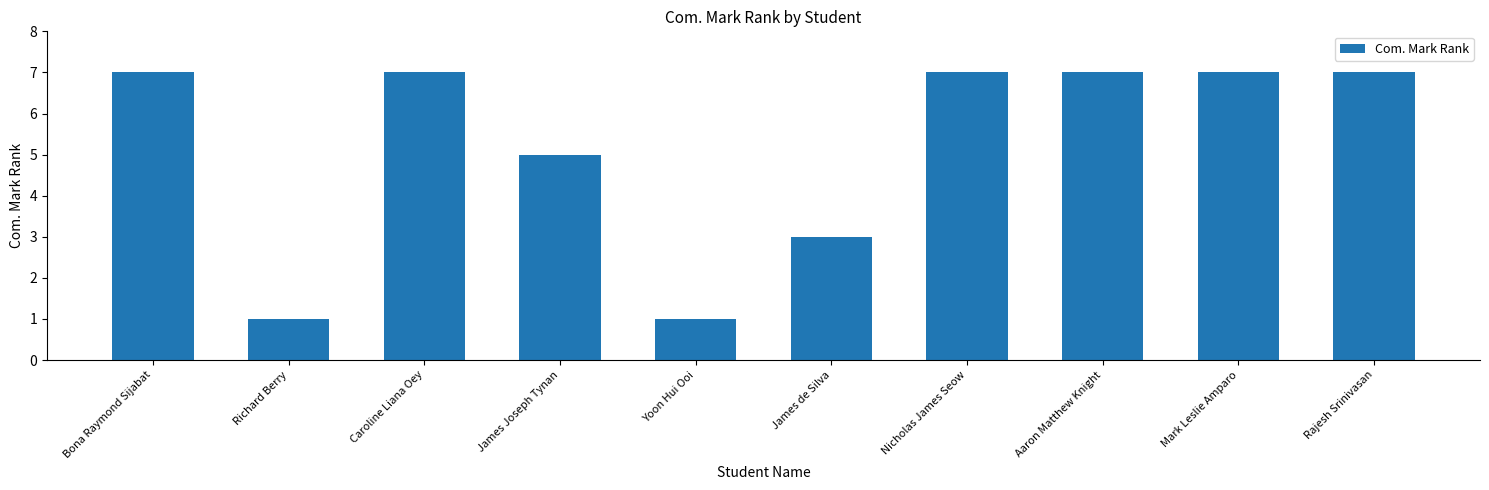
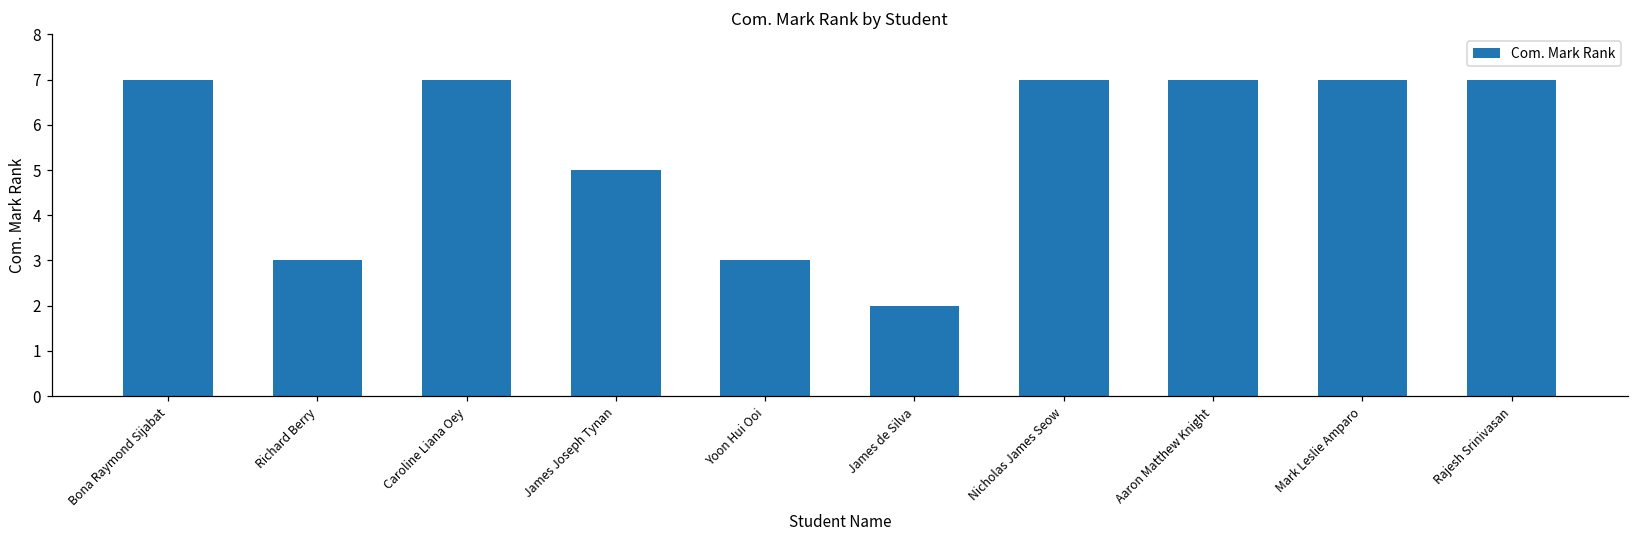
Richard Berry: 1 -> 3
Yoon Hui Ooi: 1 -> 3
James de Silva: 3 -> 2
